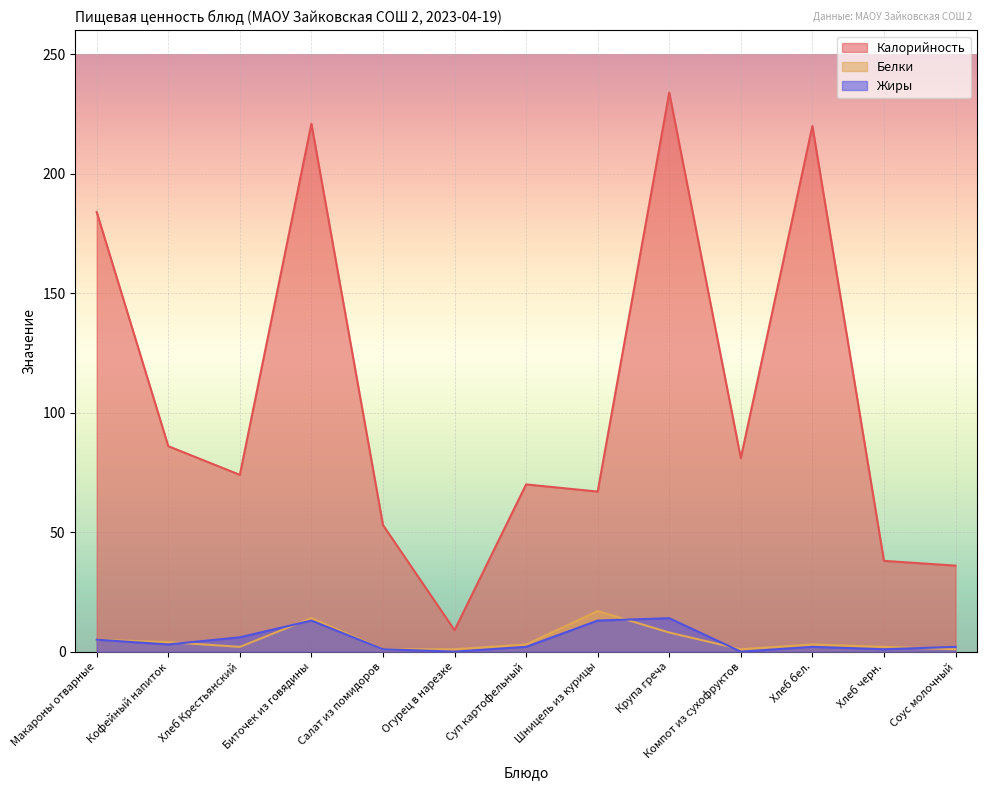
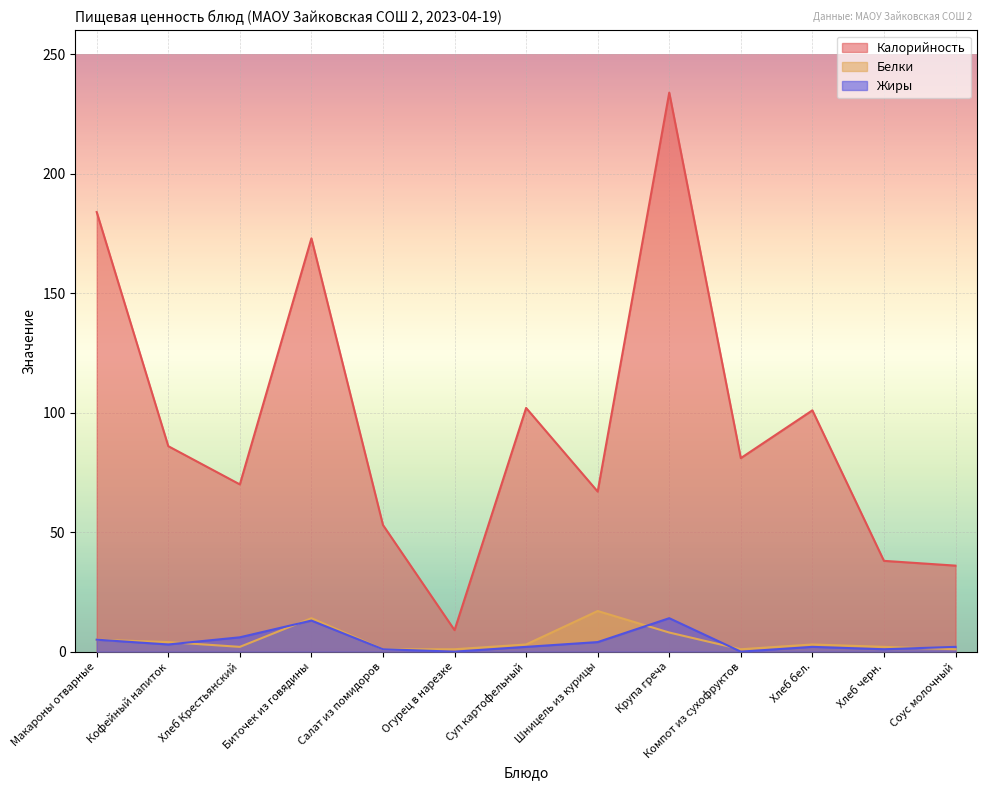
Калорийность, Хлеб Крестьянский: 74 -> 70
Калорийность, Биточек из говядины: 221 -> 173
Калорийность, Суп картофельный: 70 -> 102
Жиры, Шницель из курицы: 13 -> 4
Калорийность, Хлеб бел.: 220 -> 101
